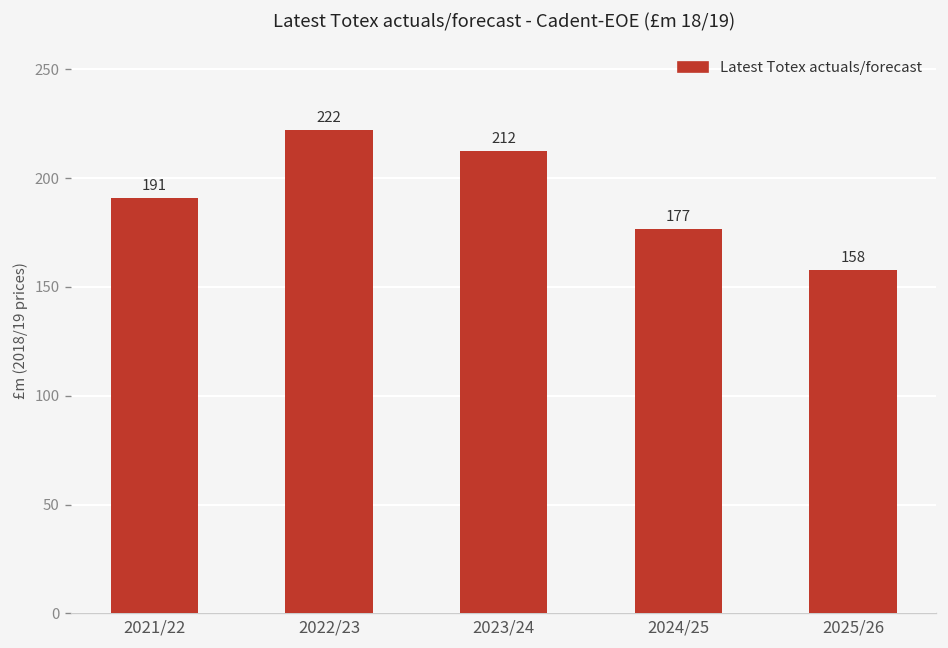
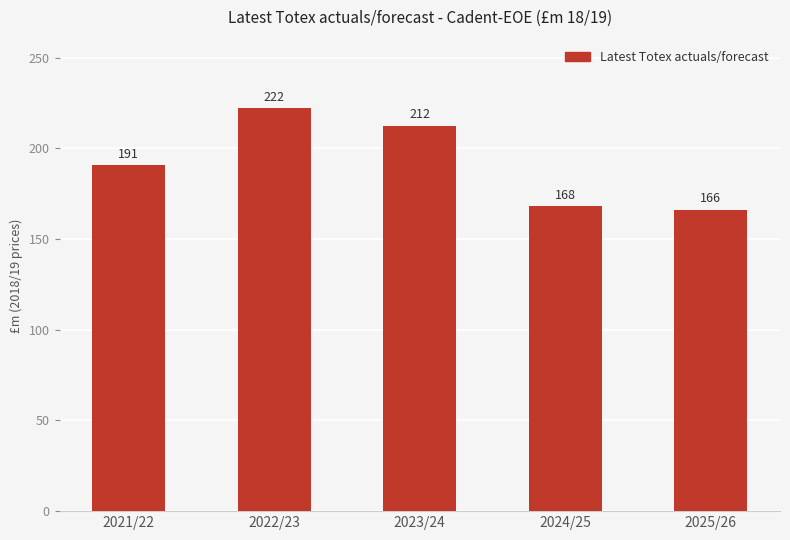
2024/25: 177 -> 168
2025/26: 158 -> 166
